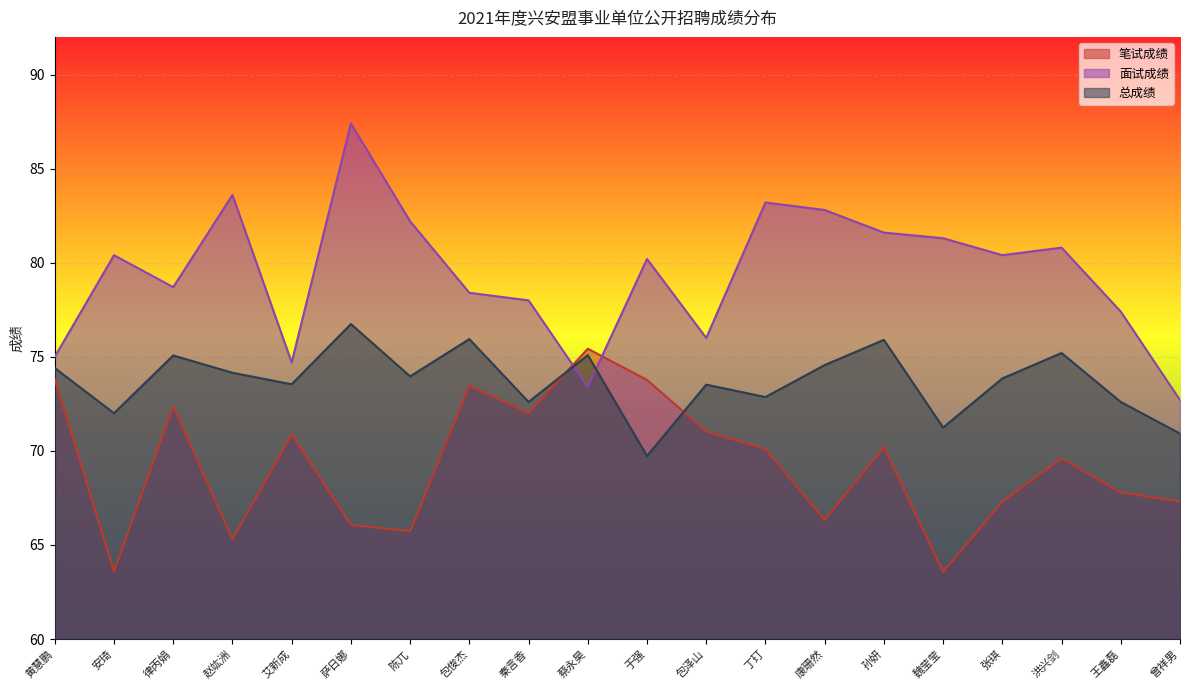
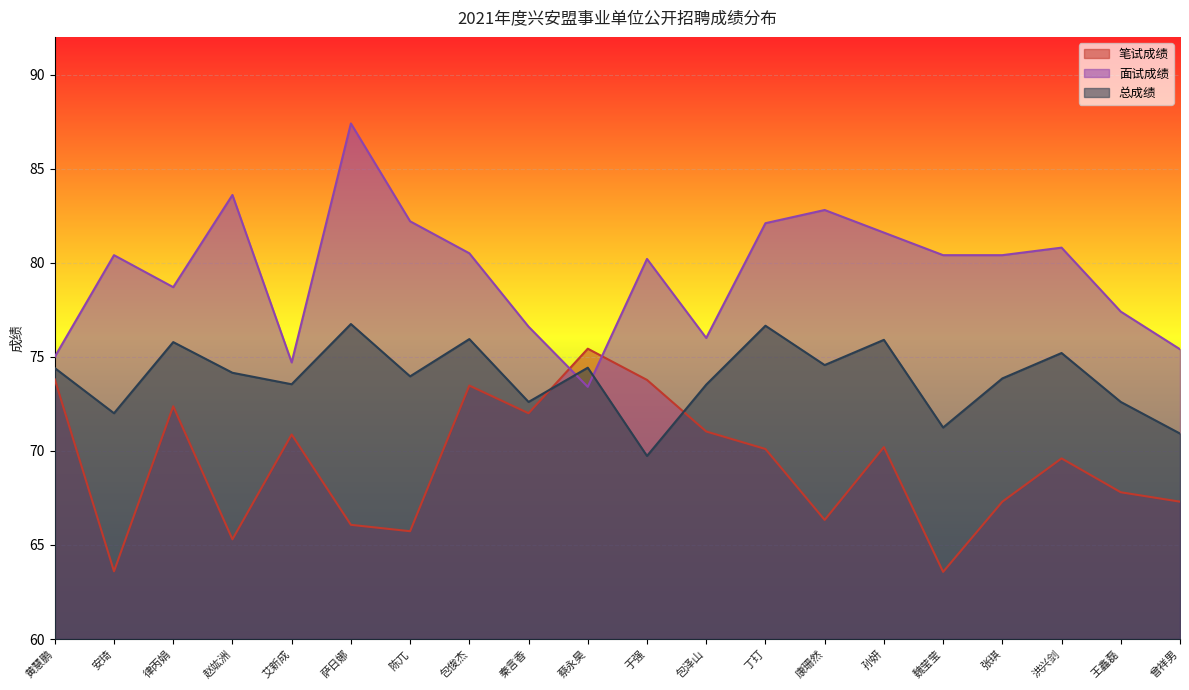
总成绩, 律丙娟: 75.1 -> 75.8
面试成绩, 包俊杰: 78.4 -> 80.5
面试成绩, 秦言香: 78.0 -> 76.6
总成绩, 蔡永昊: 75.1 -> 74.4
面试成绩, 丁玎: 83.2 -> 82.1
总成绩, 丁玎: 72.9 -> 76.7
面试成绩, 魏莹莹: 81.3 -> 80.4
面试成绩, 曾祥男: 72.7 -> 75.4
